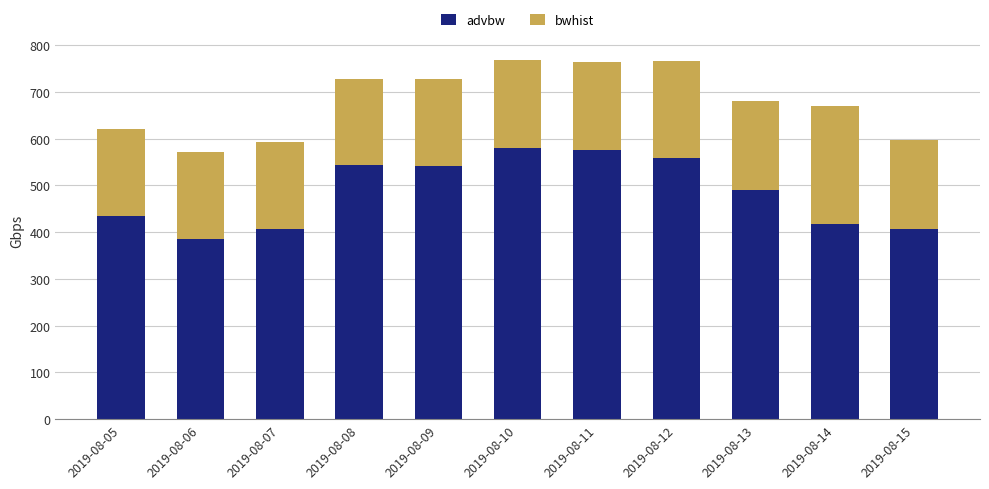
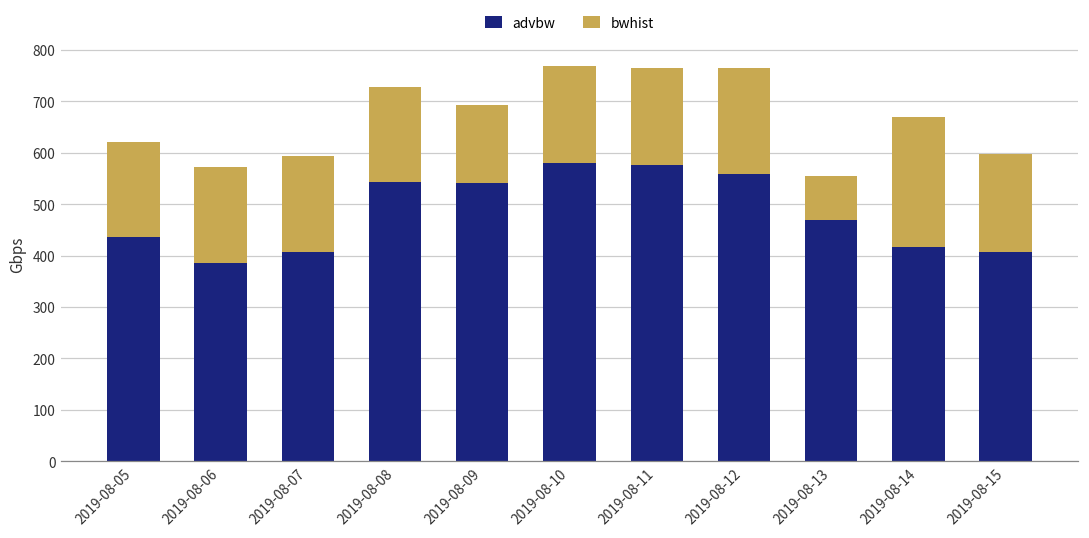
bwhist, 2019-08-09: 190 -> 150
advbw, 2019-08-13: 490 -> 470
bwhist, 2019-08-13: 190 -> 90
